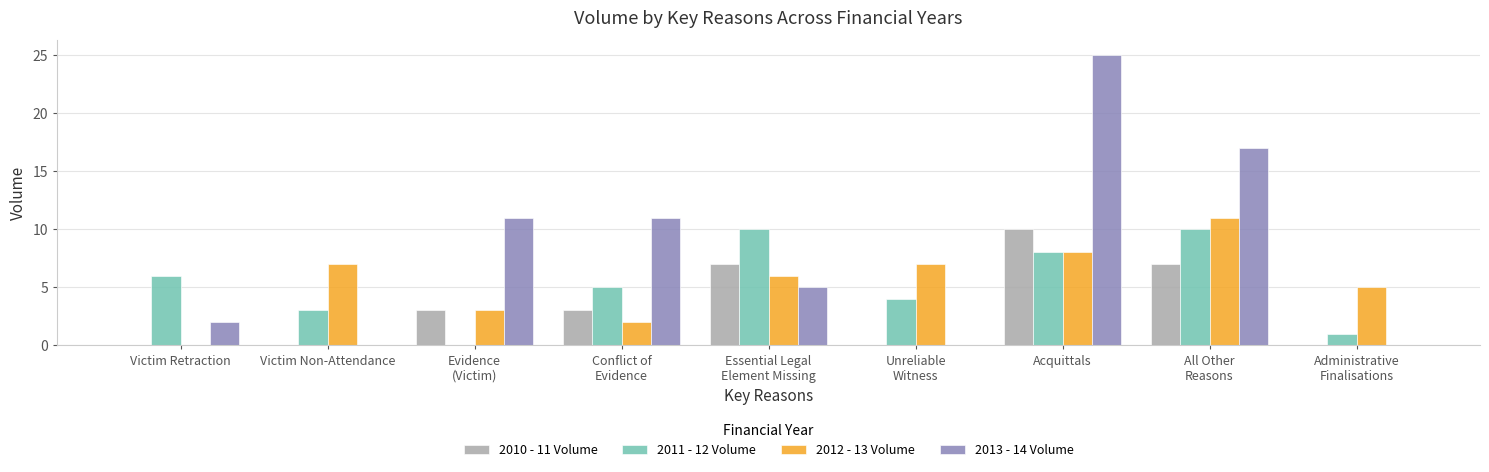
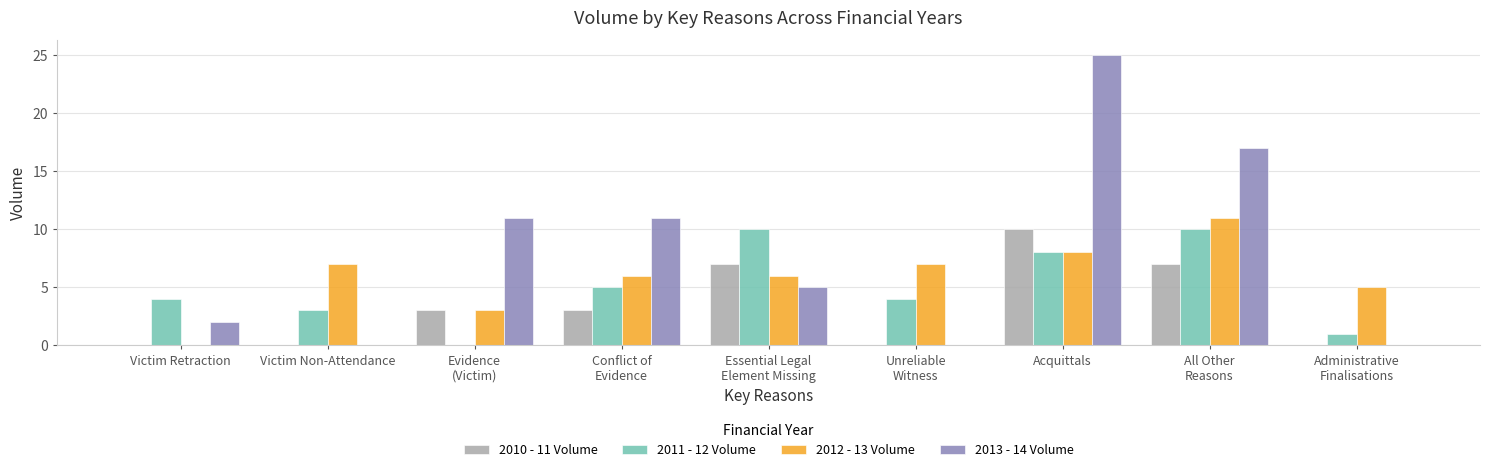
2011 - 12 Volume, Victim Retraction: 6 -> 4
2012 - 13 Volume, Conflict of Evidence: 2 -> 6
